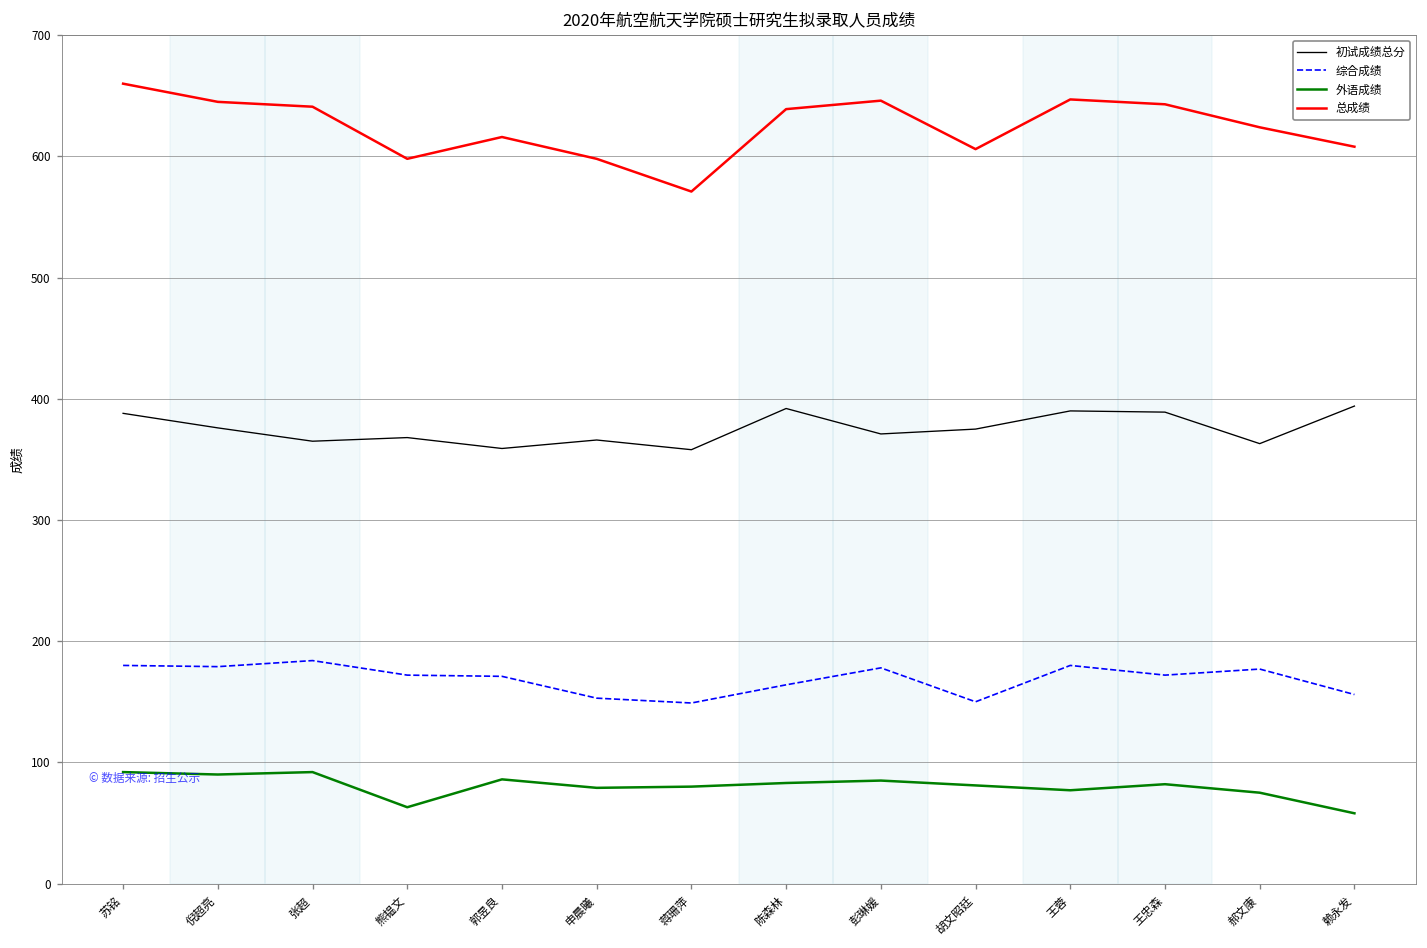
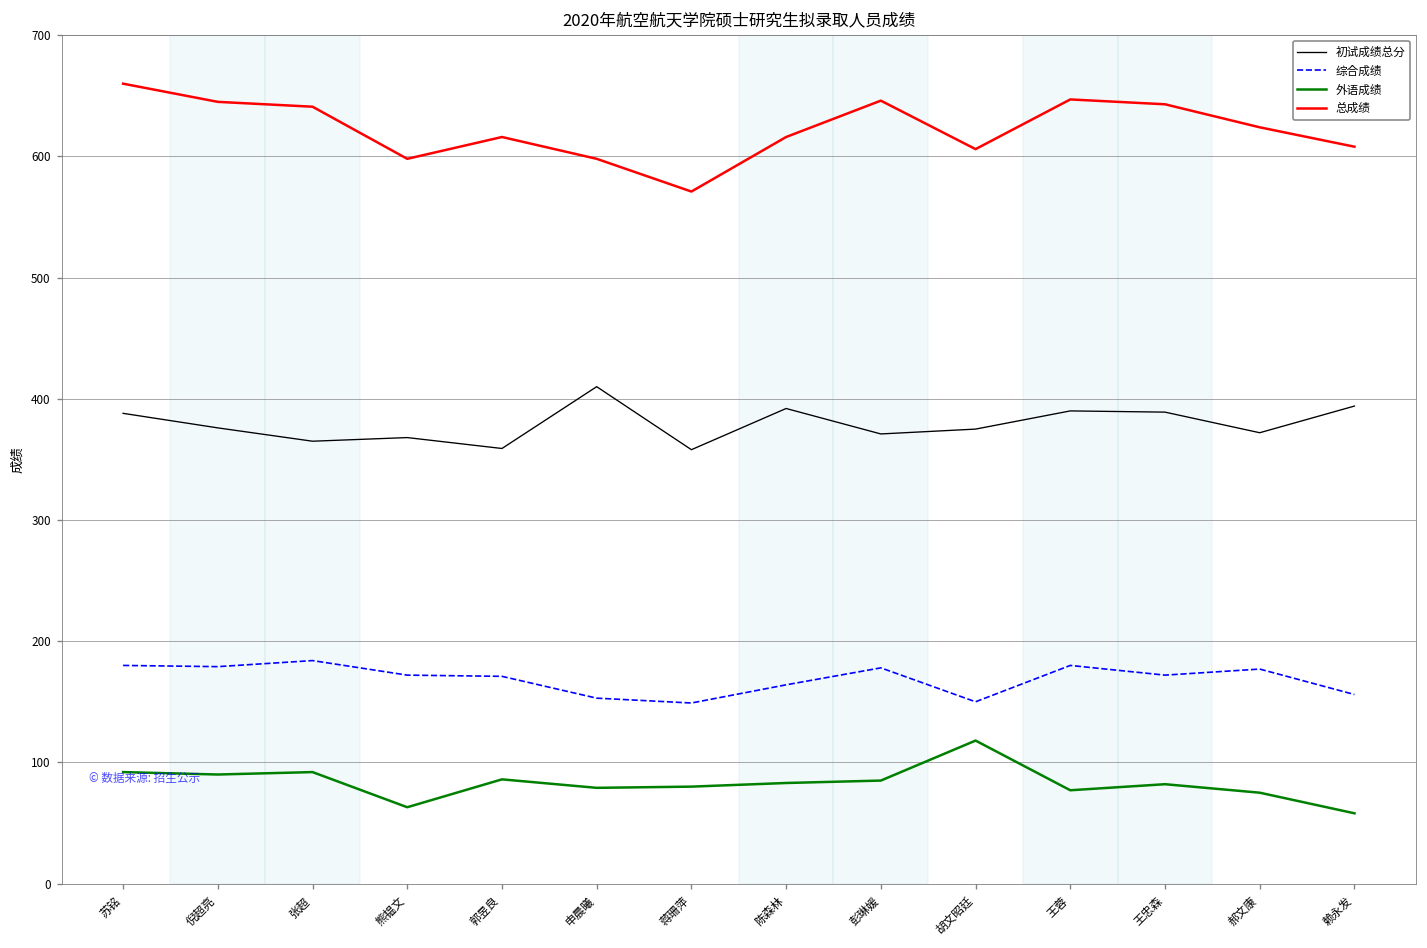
初试成绩总分, 申晨曦: 366 -> 410
总成绩, 陈森林: 639 -> 616
外语成绩, 胡文昭廷: 81 -> 118
初试成绩总分, 郝文康: 363 -> 372
